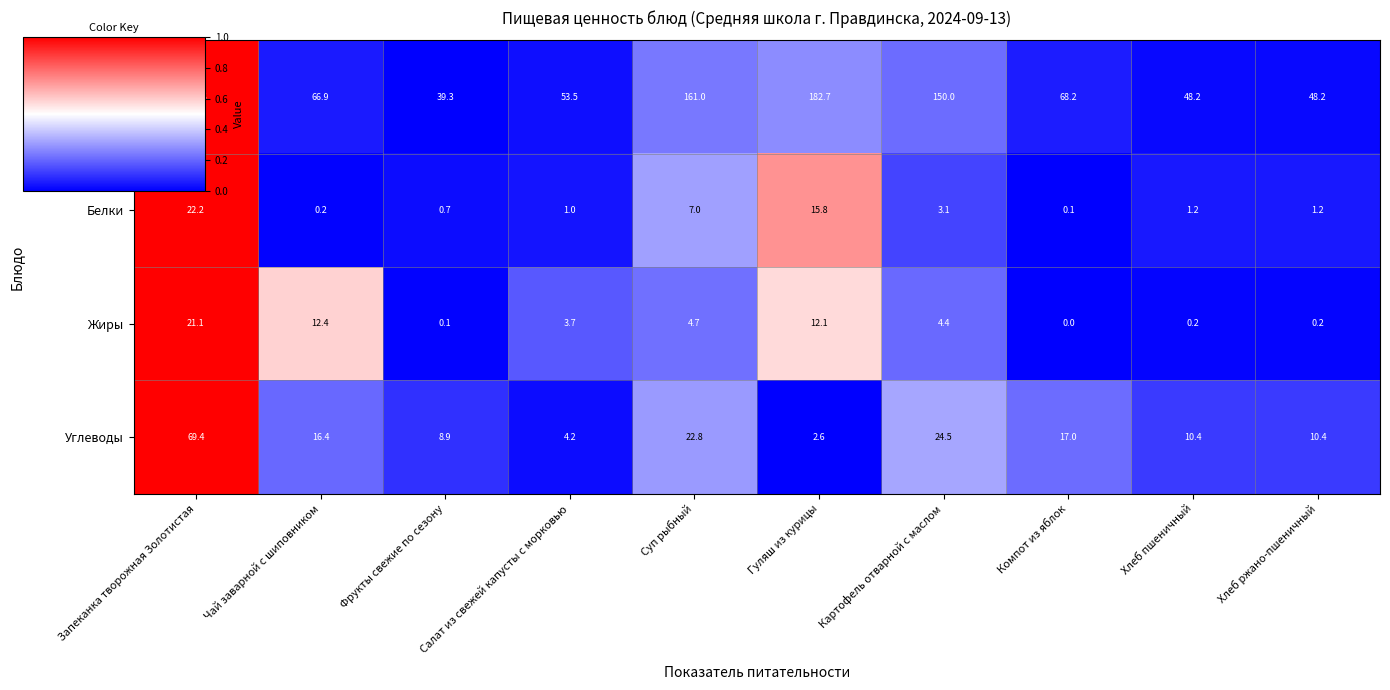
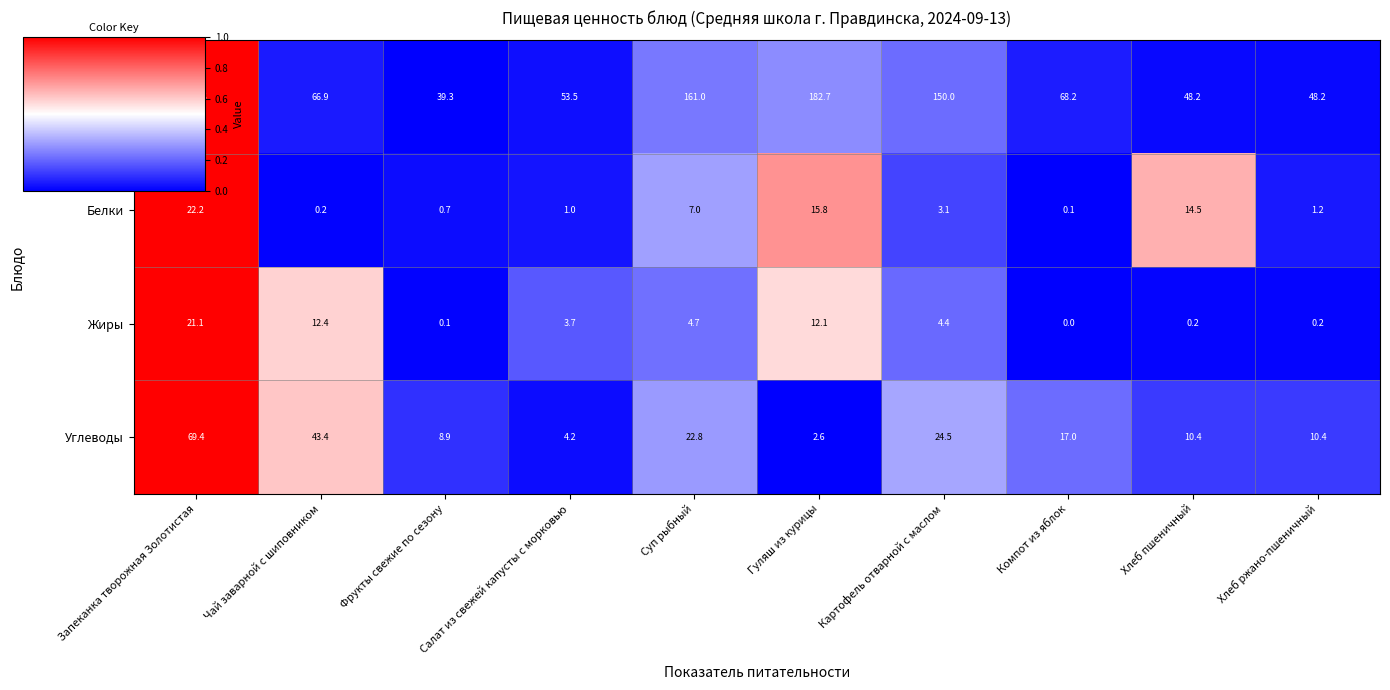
Белки, Хлеб пшеничный: 1.2 -> 14.5
Углеводы, Чай заварной с шиповником: 16.4 -> 43.4
